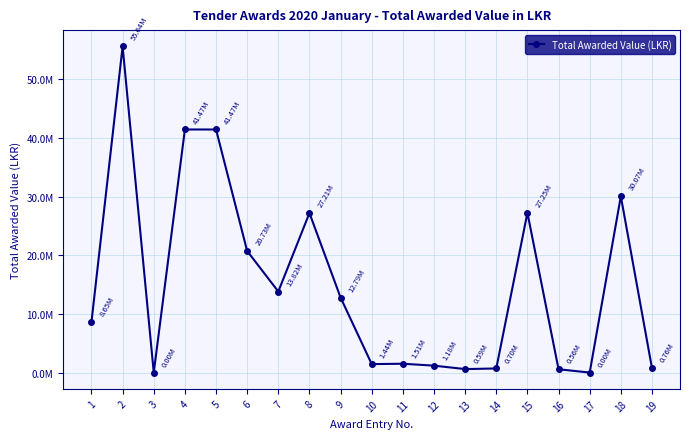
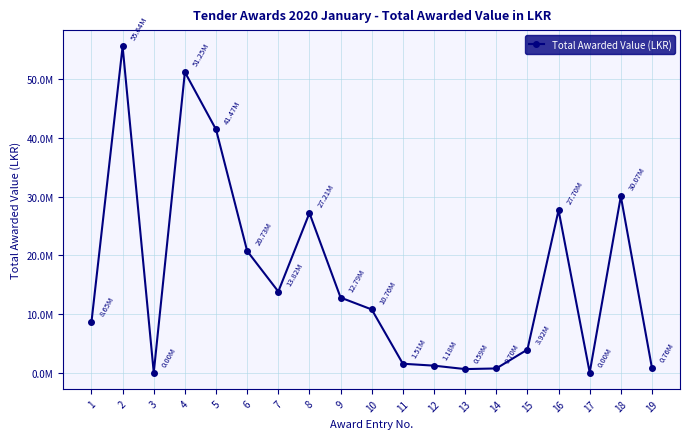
4: 41.47M -> 51.25M
10: 1.44M -> 10.76M
15: 27.25M -> 3.92M
16: 0.56M -> 27.70M
